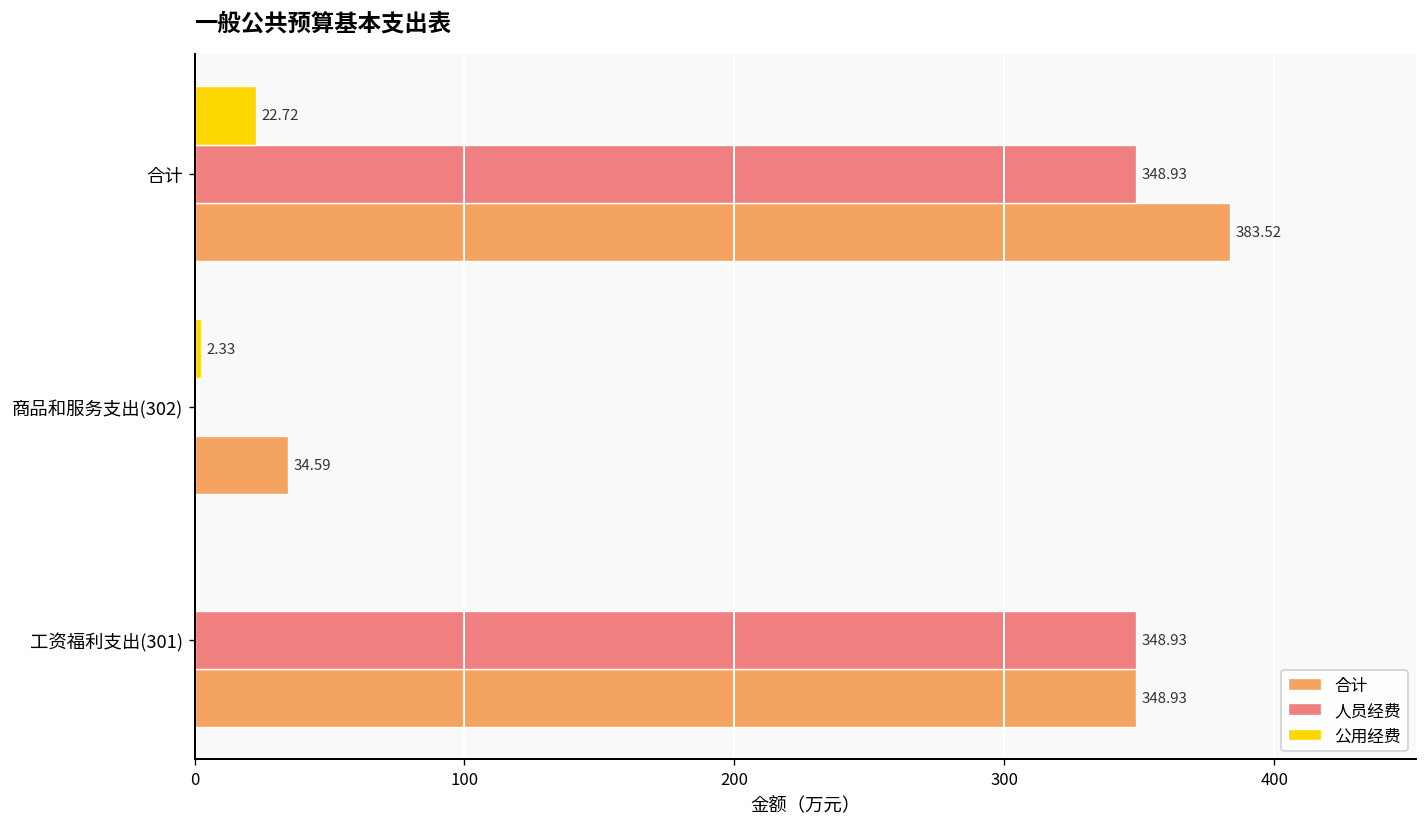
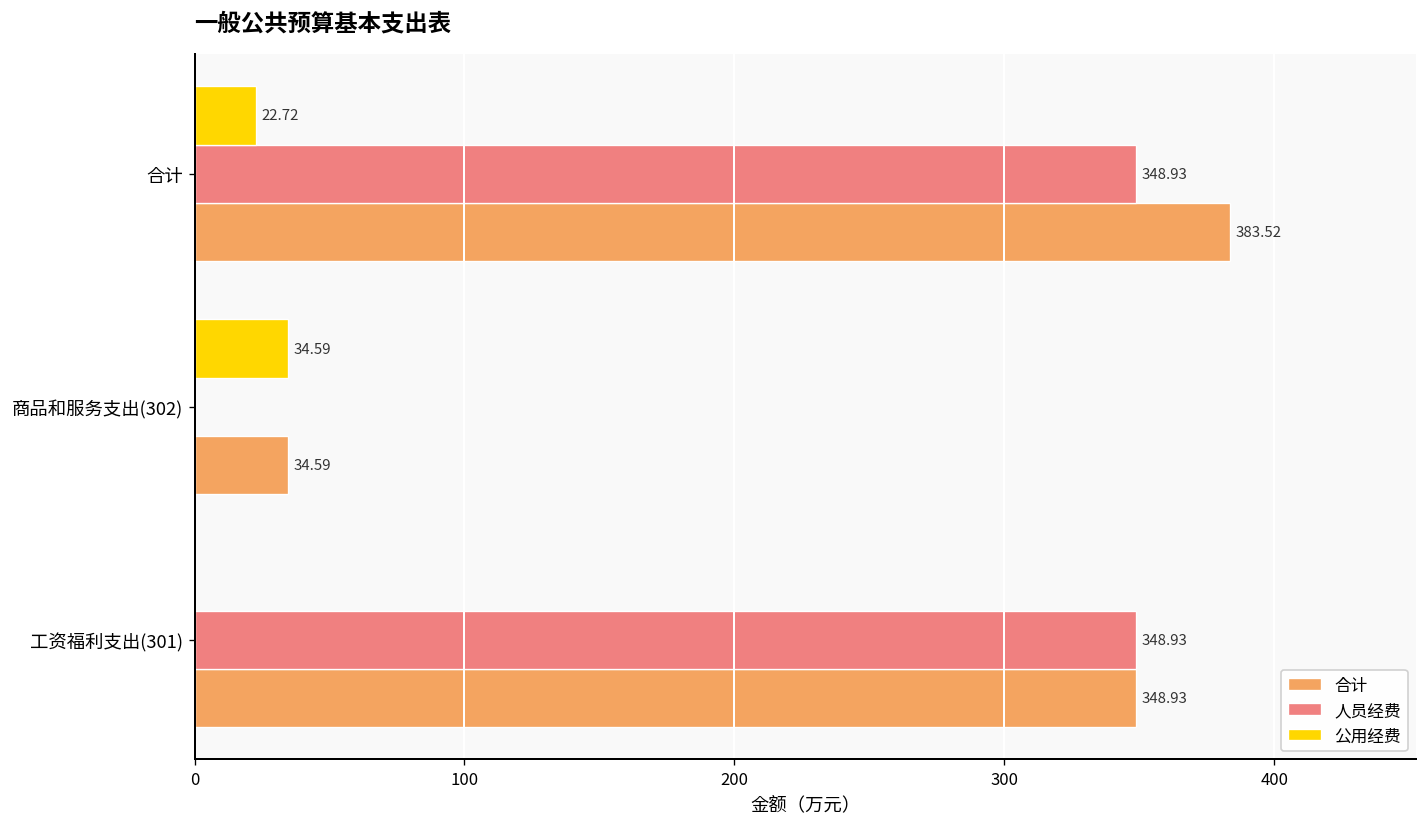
公用经费, 商品和服务支出(302): 2.33 -> 34.59
